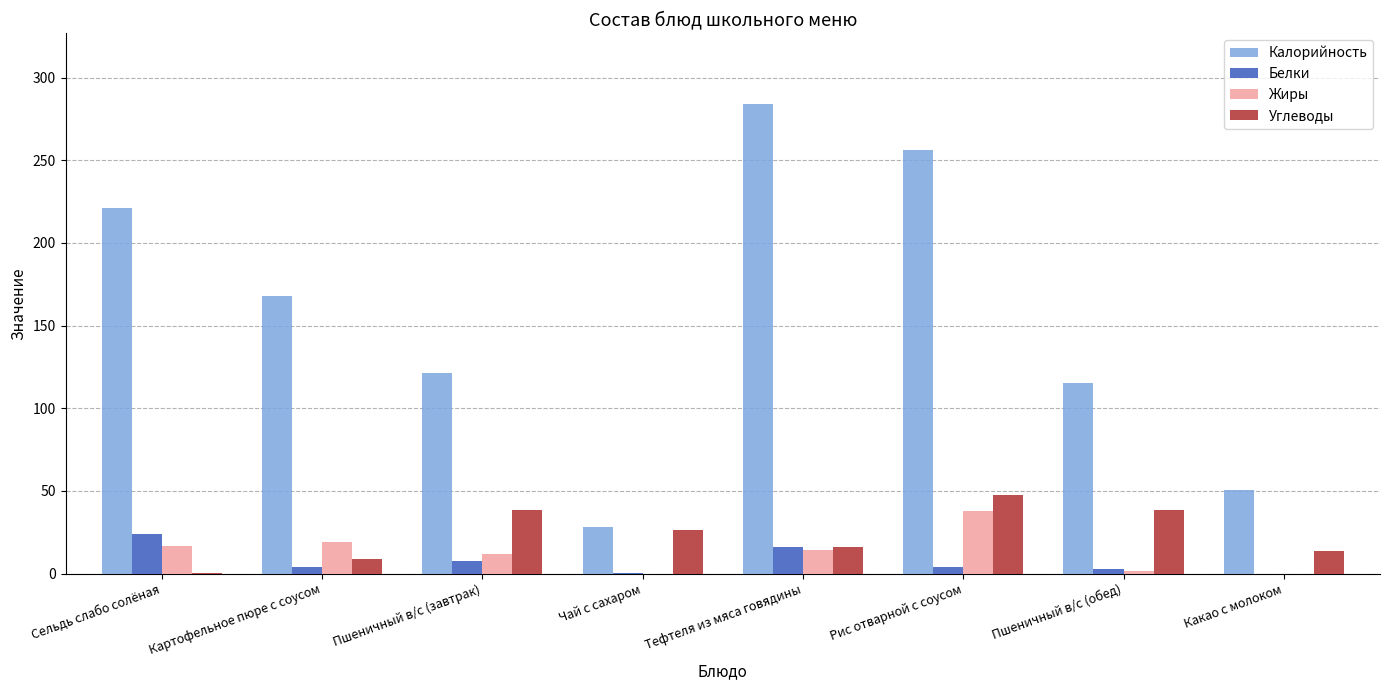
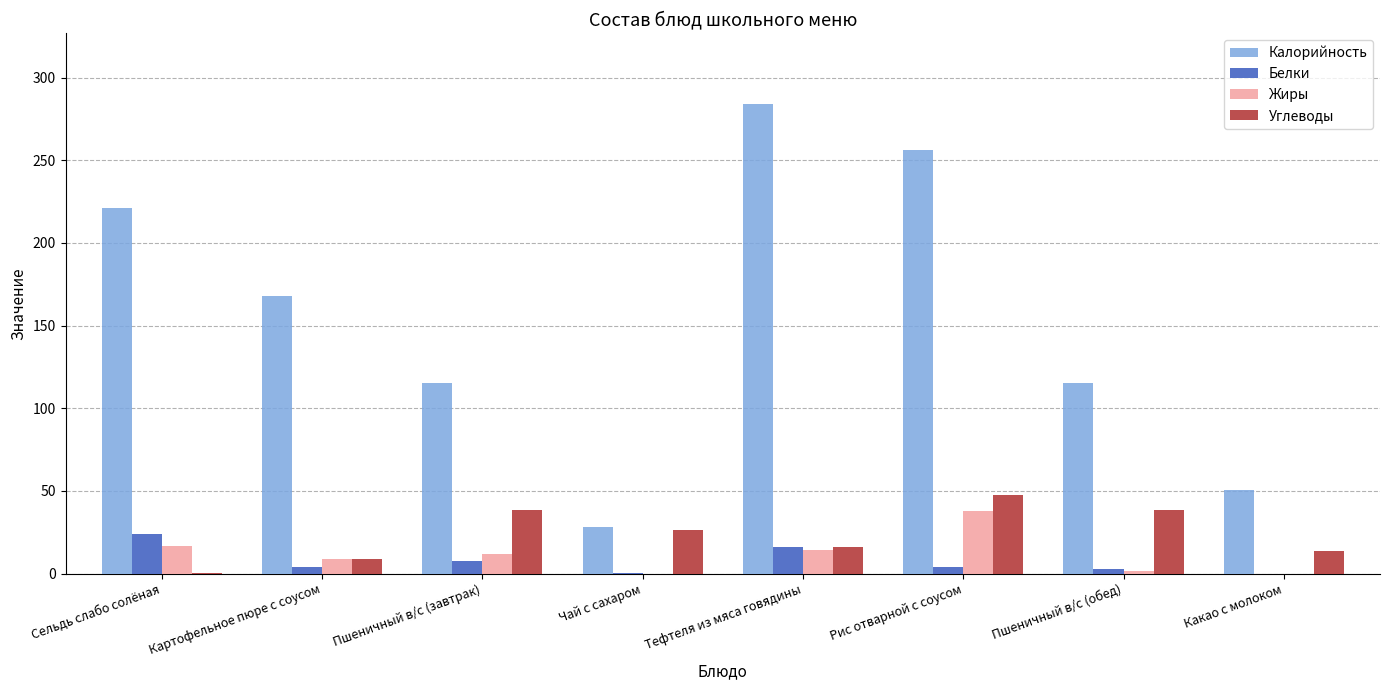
Жиры, Картофельное пюре с соусом: 19 -> 9
Калорийность, Пшеничный в/с (завтрак): 122 -> 116
